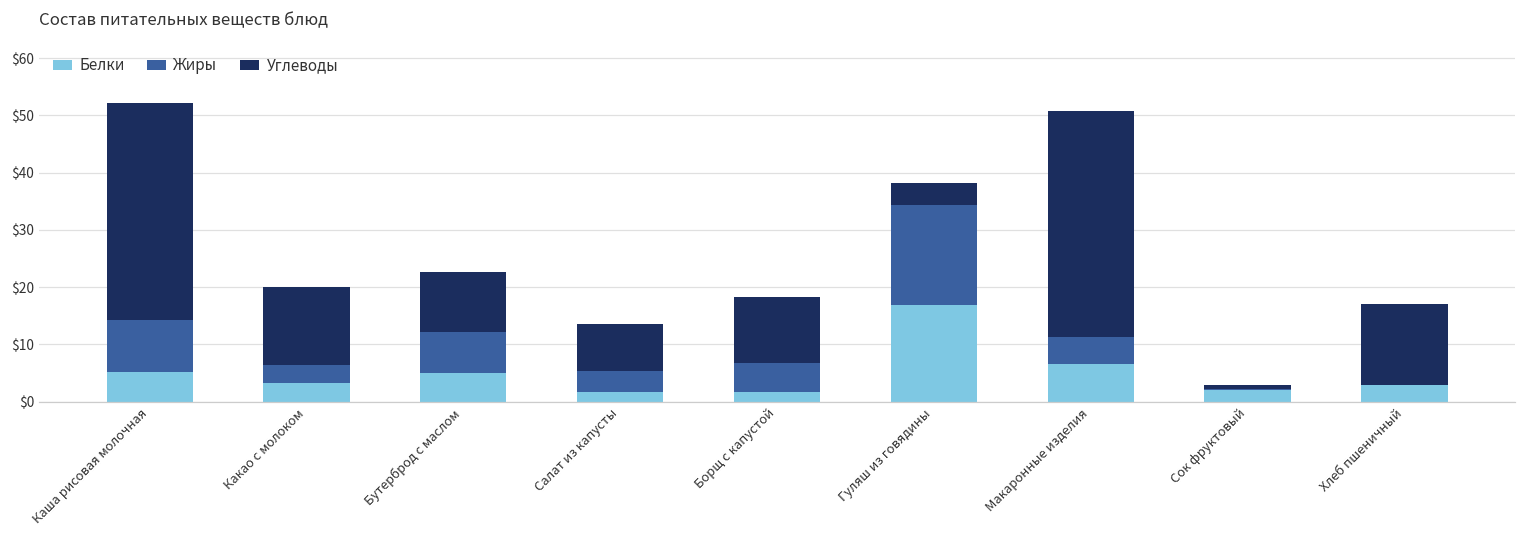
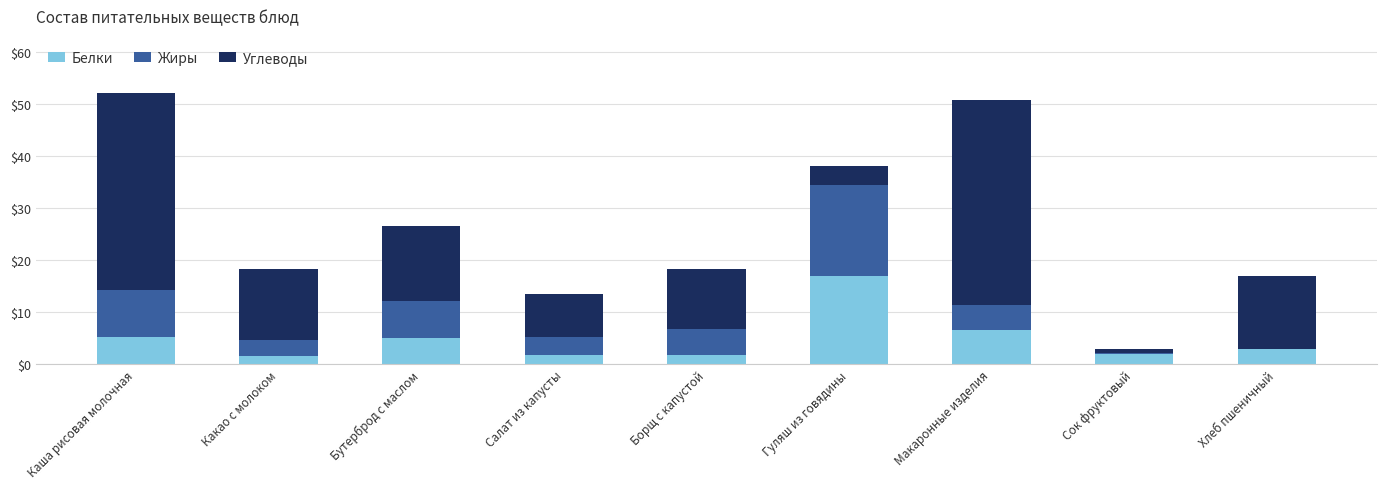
Белки, Какао с молоком: $3 -> $2
Углеводы, Бутерброд с маслом: $11 -> $15
